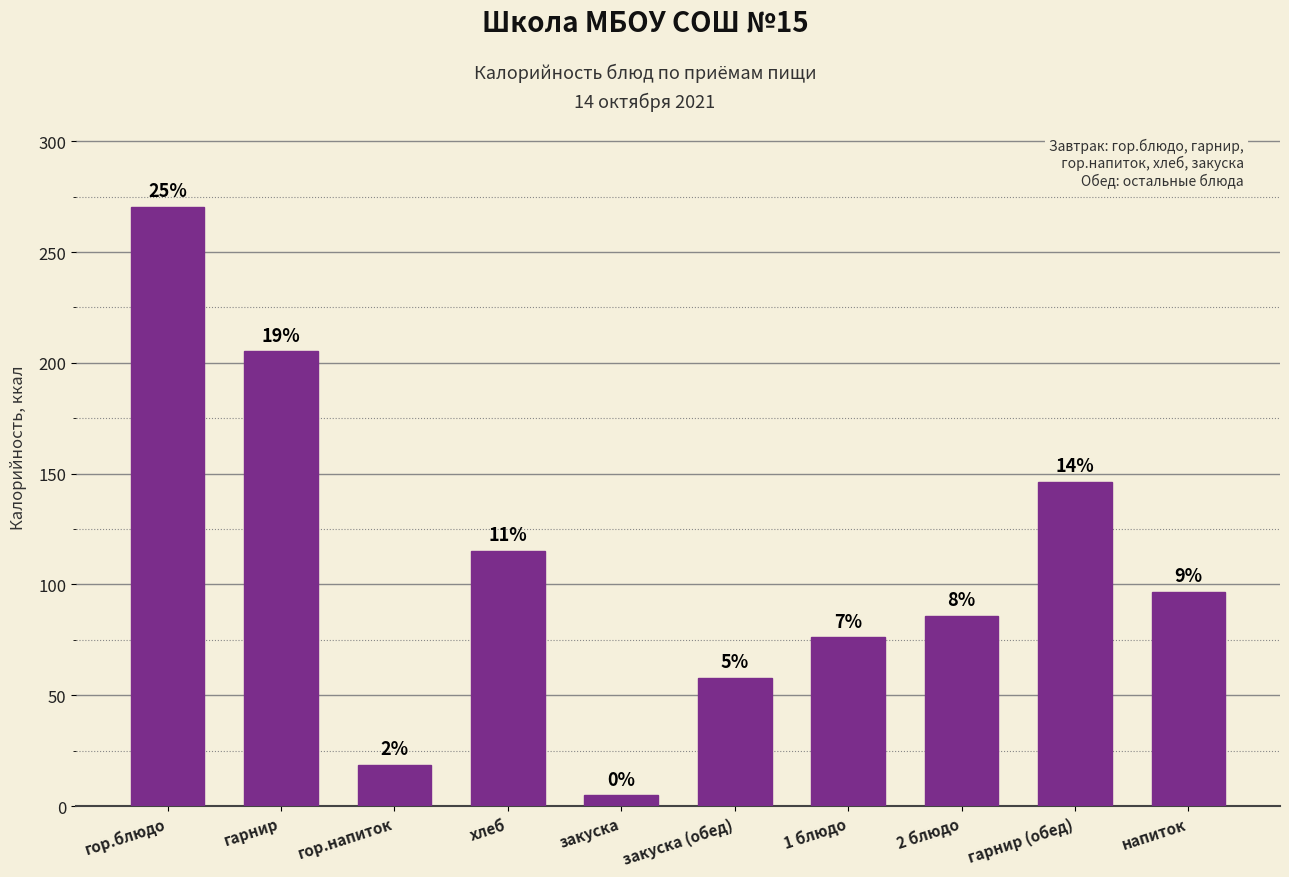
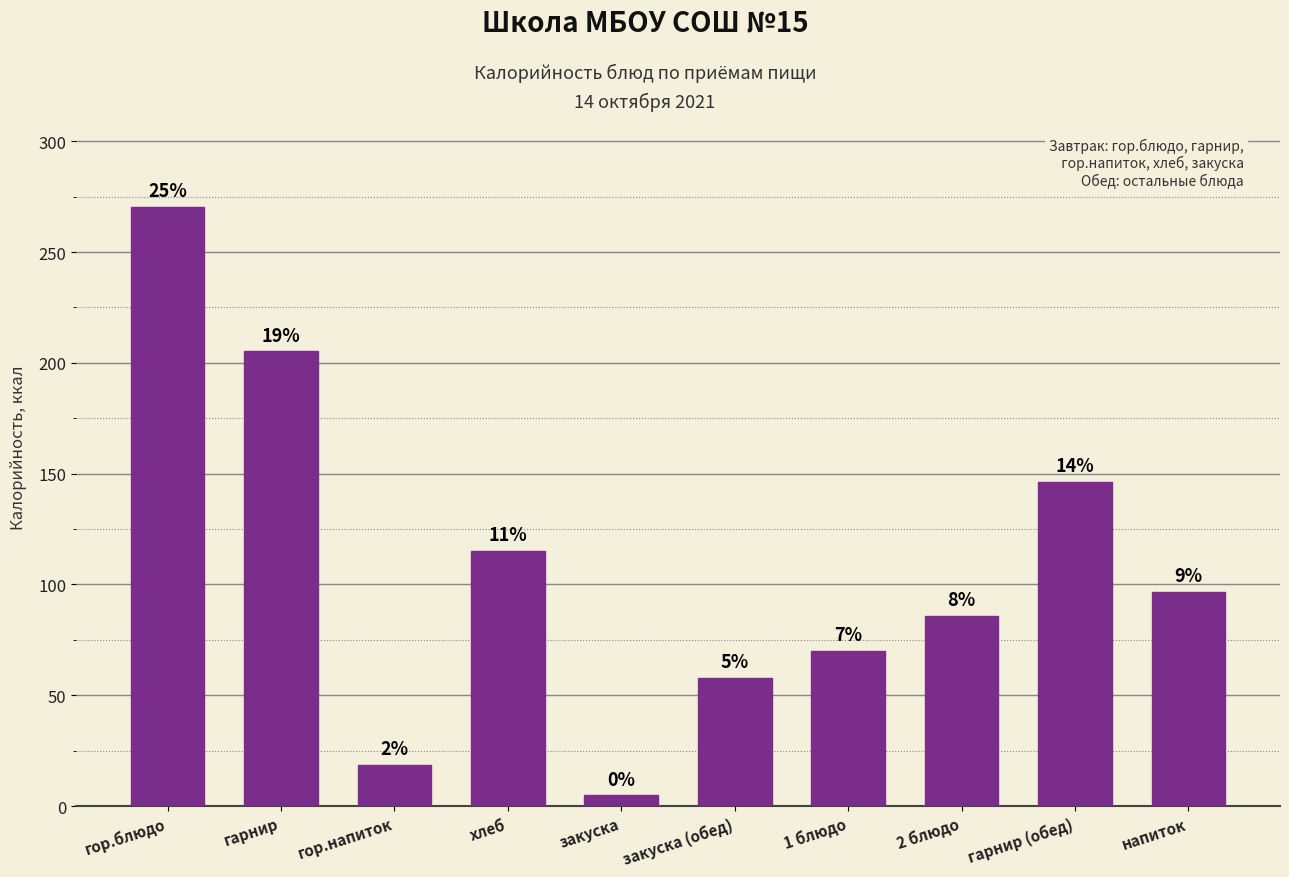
1 блюдо: 76 -> 70
